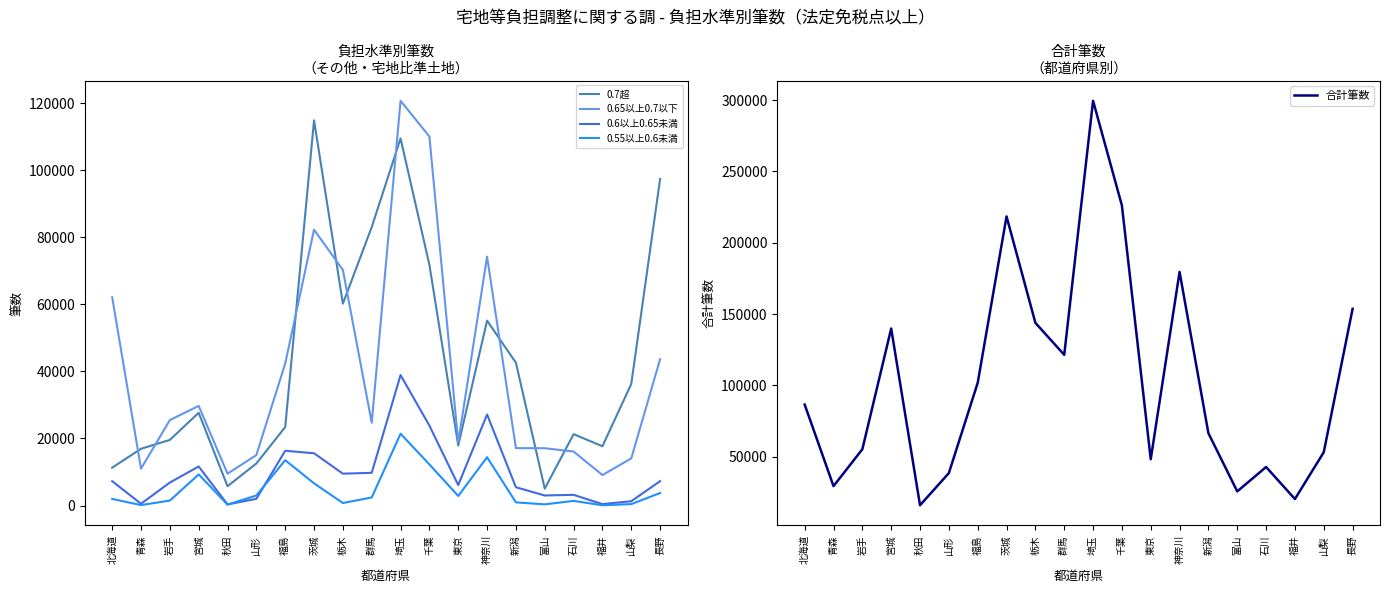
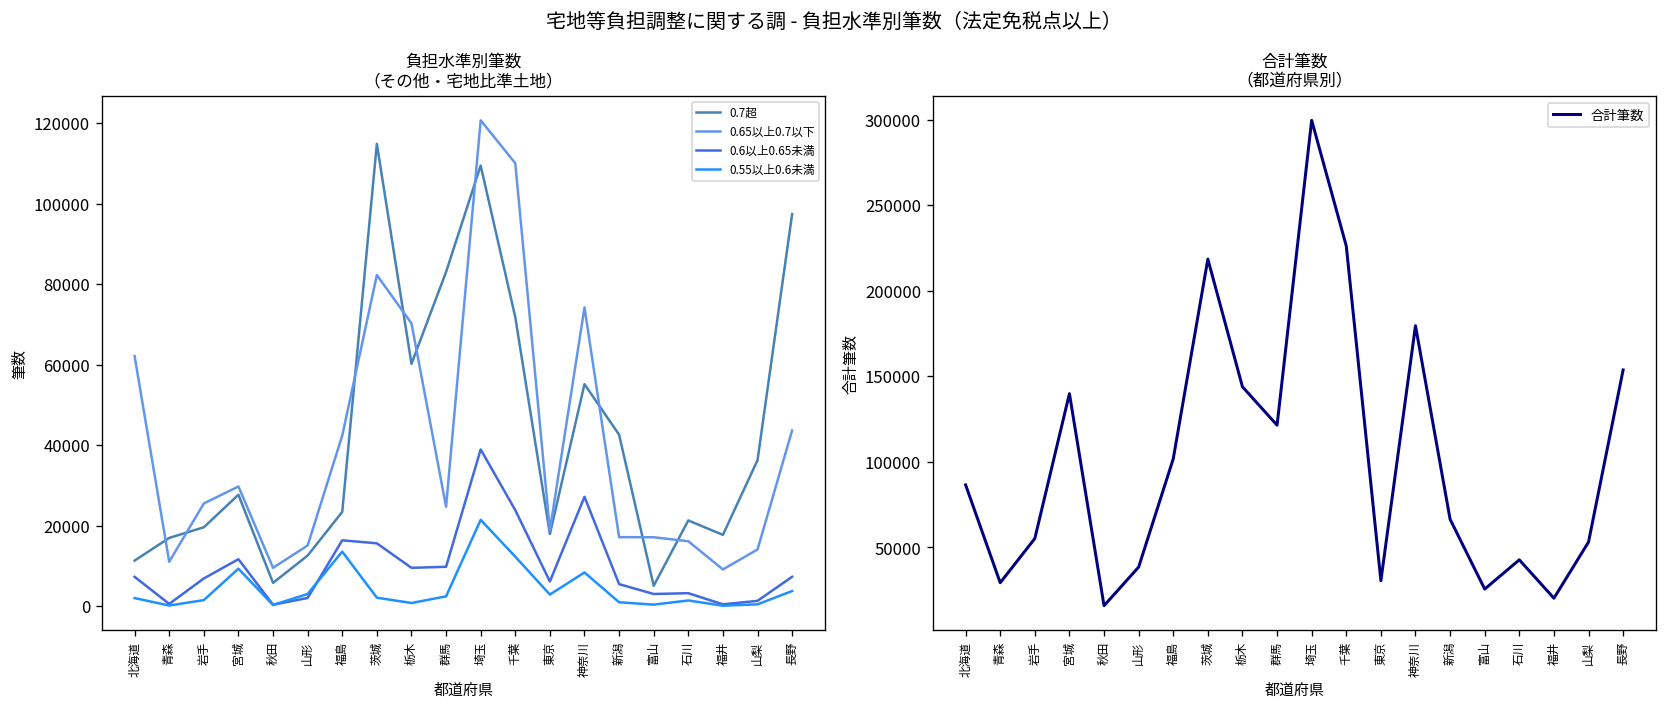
負担水準別筆数 （その他・宅地比準土地）, 0.55以上0.6未満, 茨城: 7000 -> 2000
負担水準別筆数 （その他・宅地比準土地）, 0.55以上0.6未満, 神奈川: 14000 -> 8000
合計筆数 （都道府県別）, 東京: 48000 -> 31000
